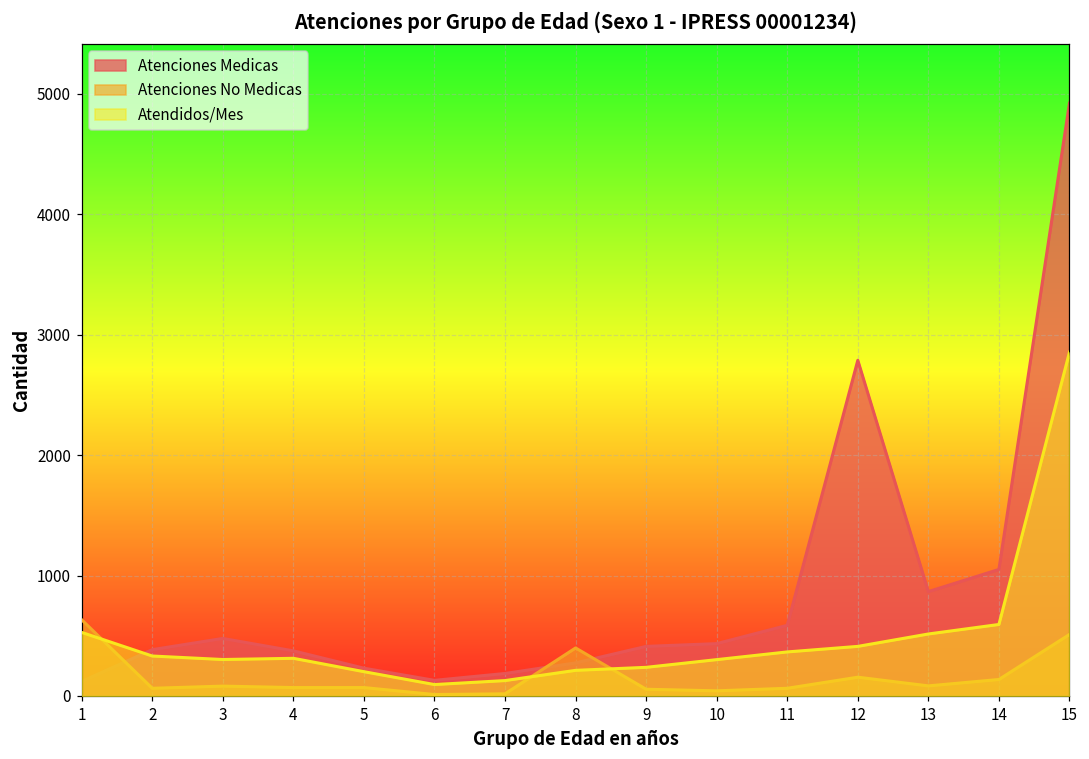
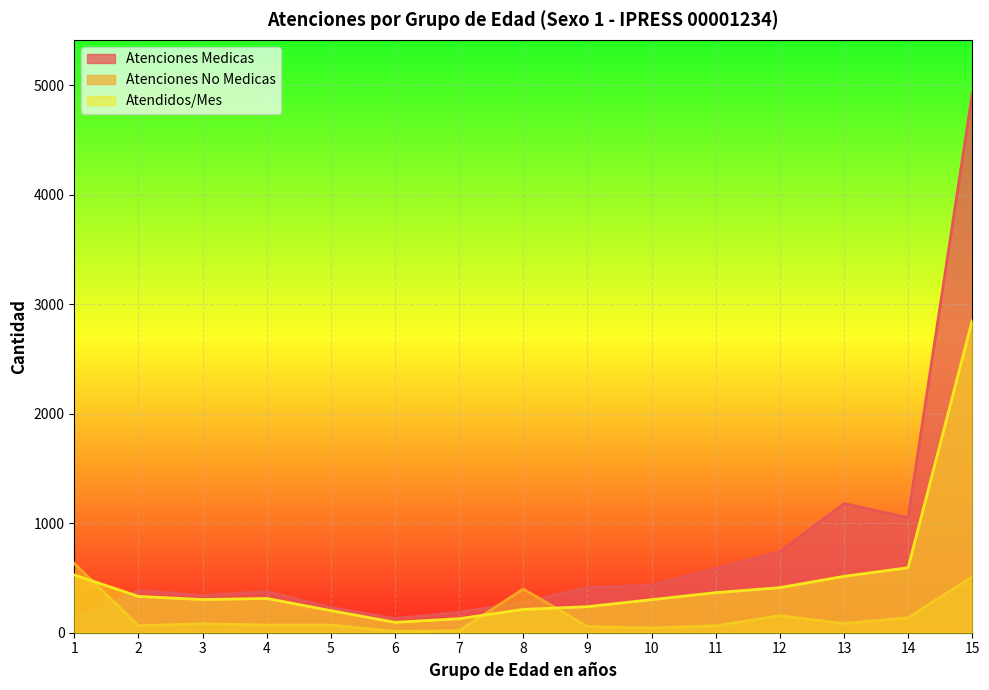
Atenciones Medicas, 3: 480 -> 340
Atenciones Medicas, 12: 2790 -> 740
Atenciones Medicas, 13: 870 -> 1180
